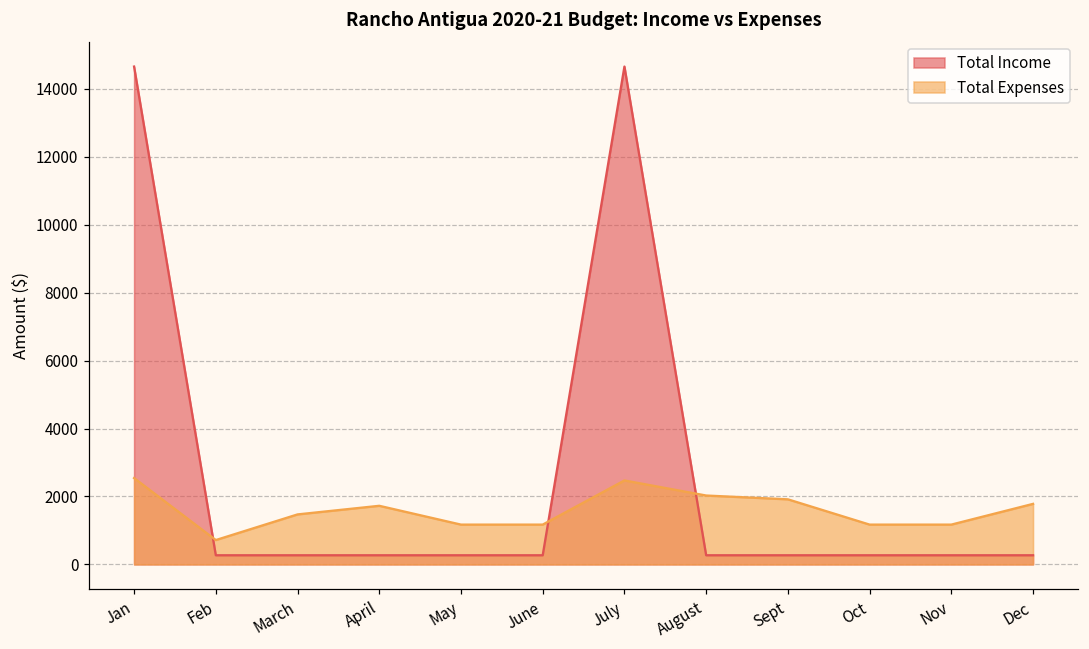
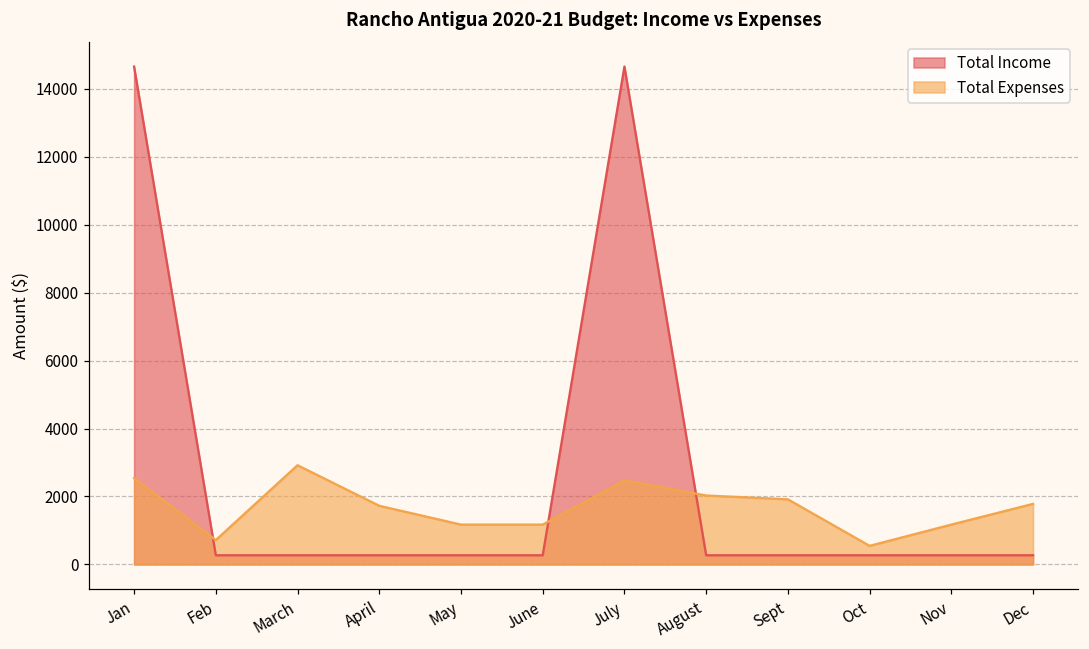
Total Expenses, March: 1500 -> 2900
Total Expenses, Oct: 1200 -> 500
